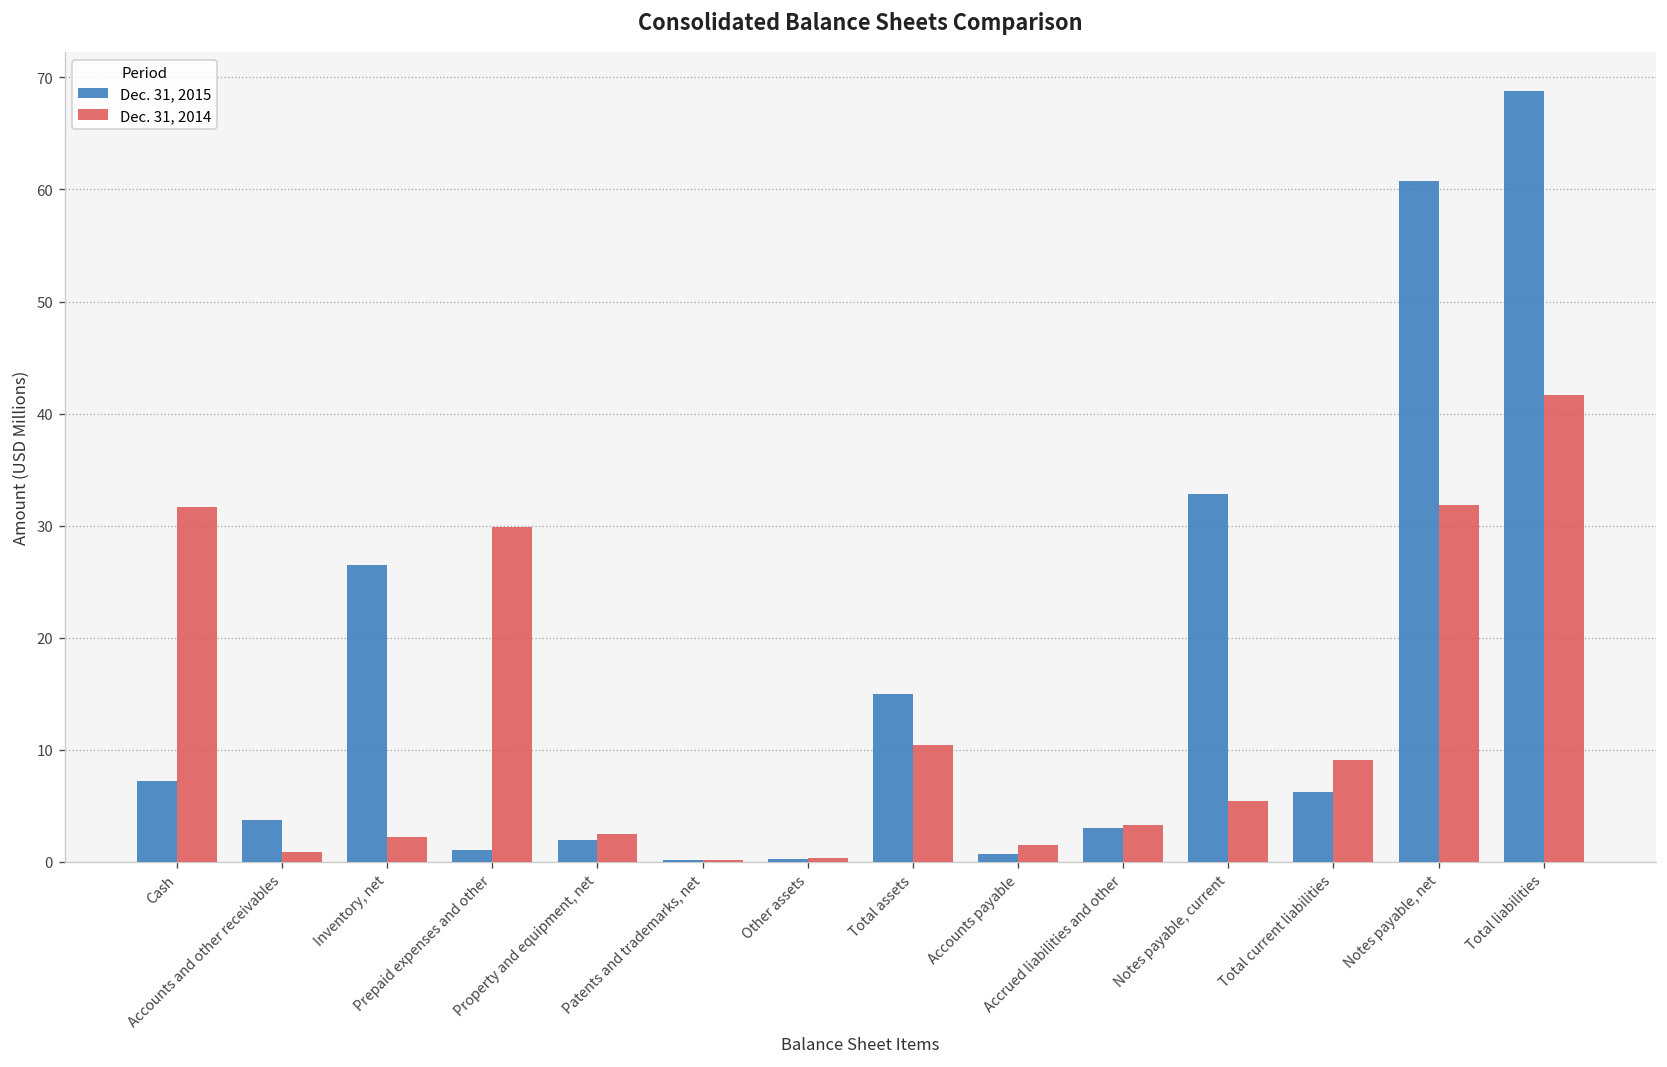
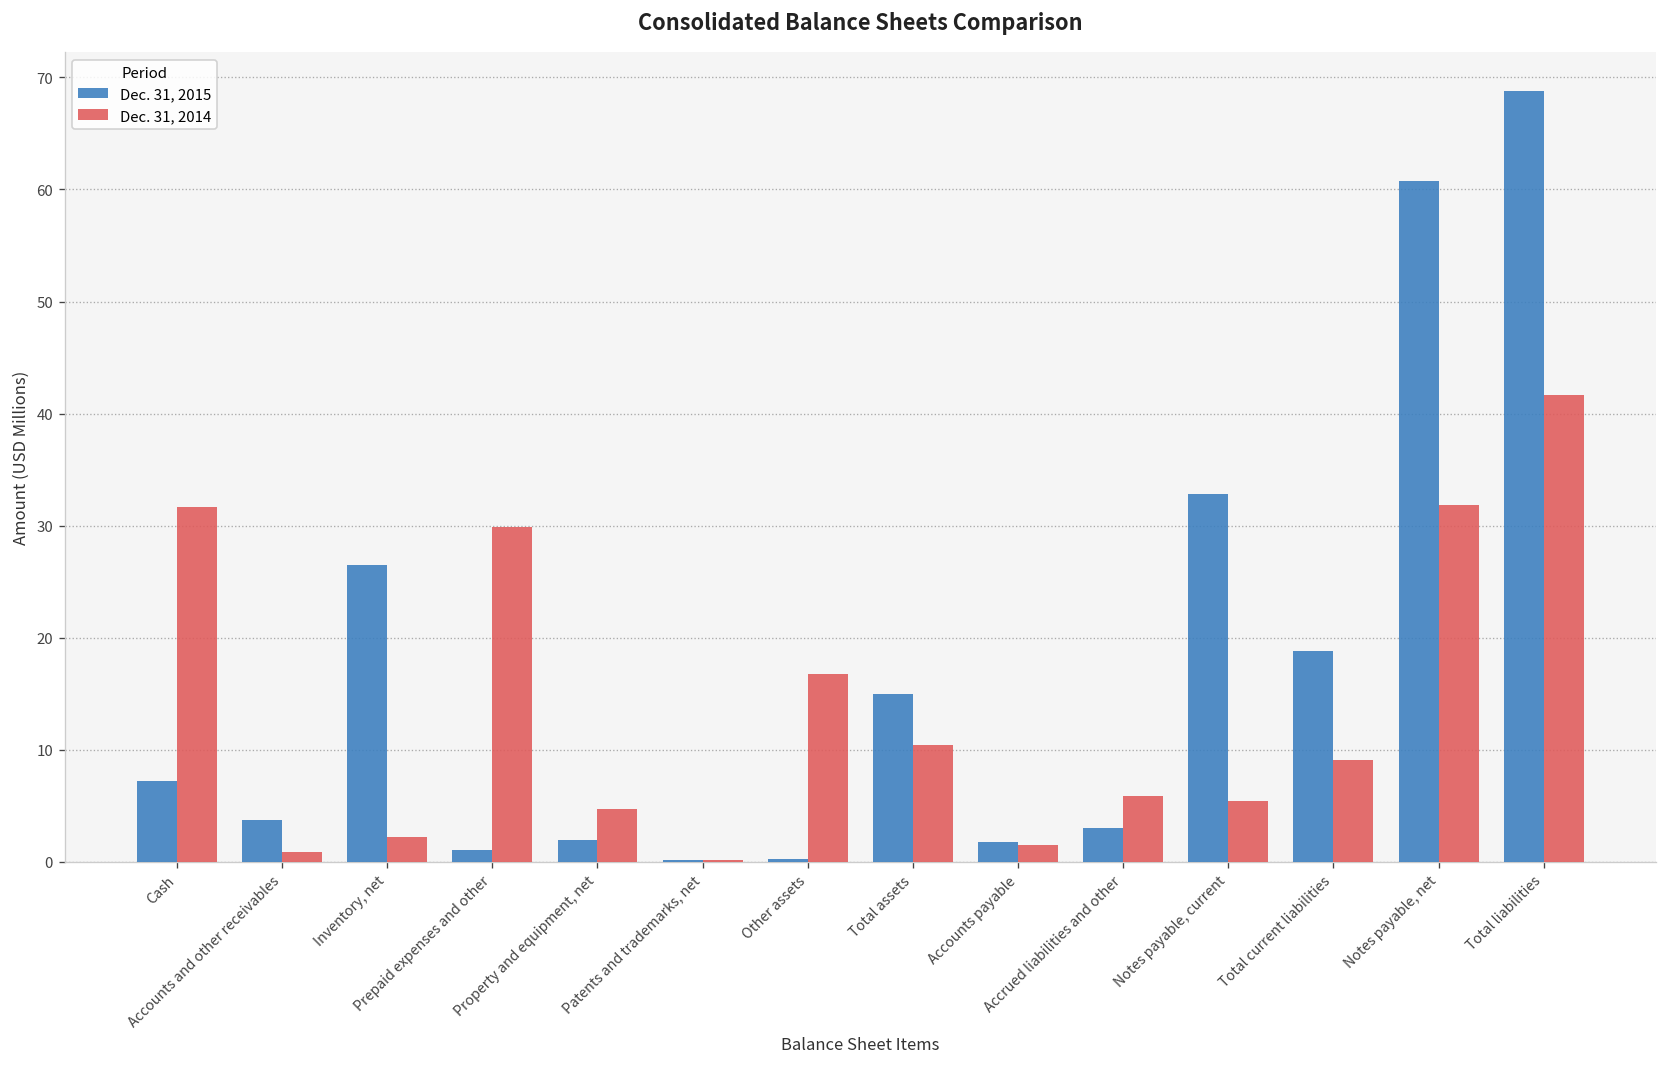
Dec. 31, 2014, Property and equipment, net: 3 -> 5
Dec. 31, 2014, Other assets: 0 -> 17
Dec. 31, 2015, Accounts payable: 1 -> 2
Dec. 31, 2014, Accrued liabilities and other: 3 -> 6
Dec. 31, 2015, Total current liabilities: 6 -> 19
